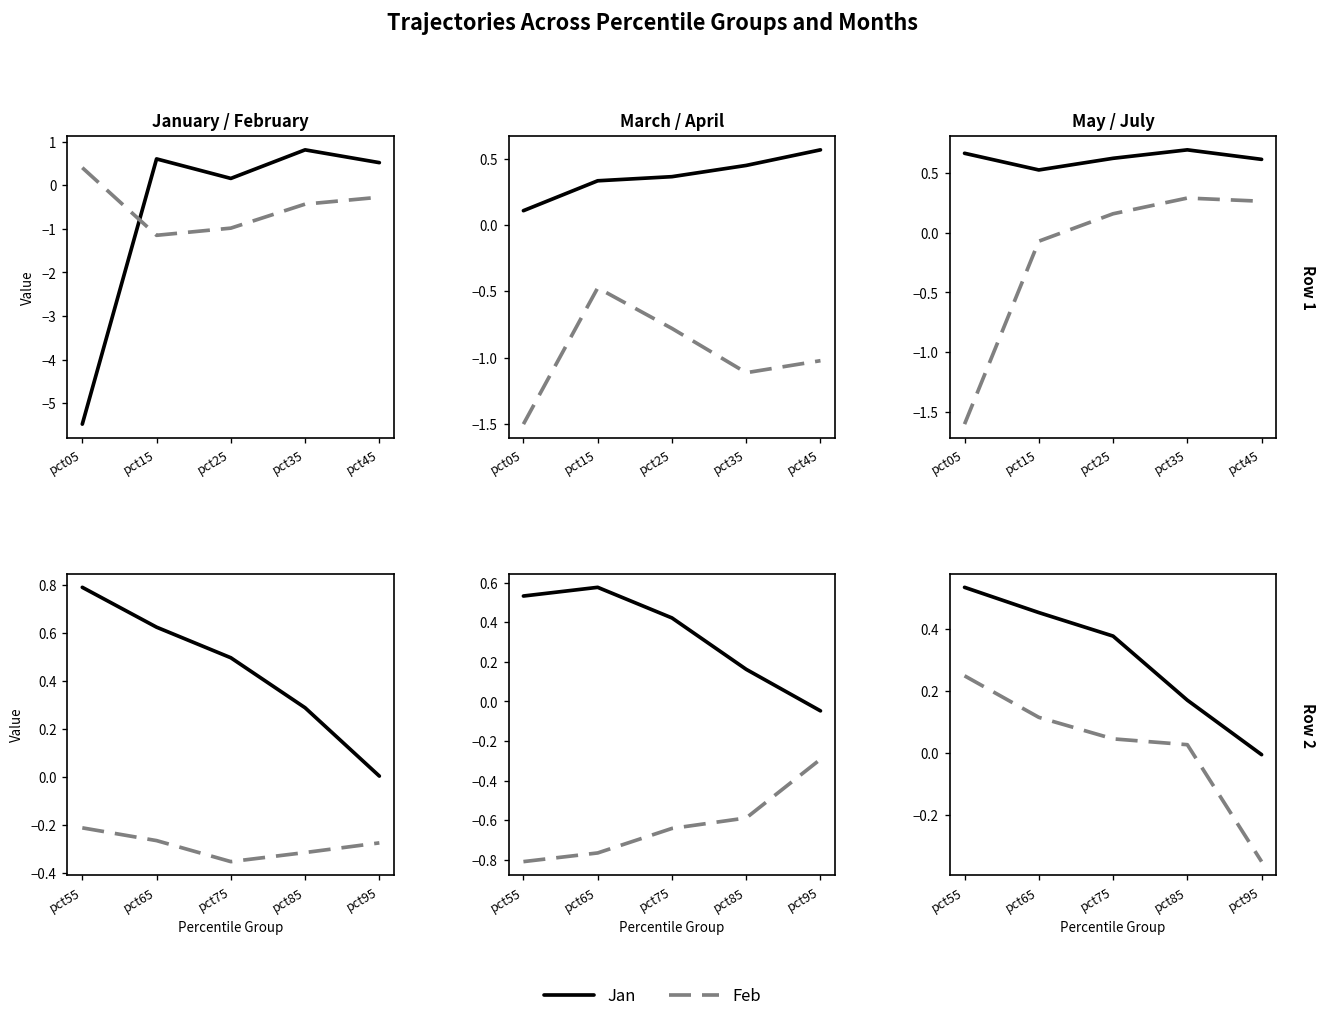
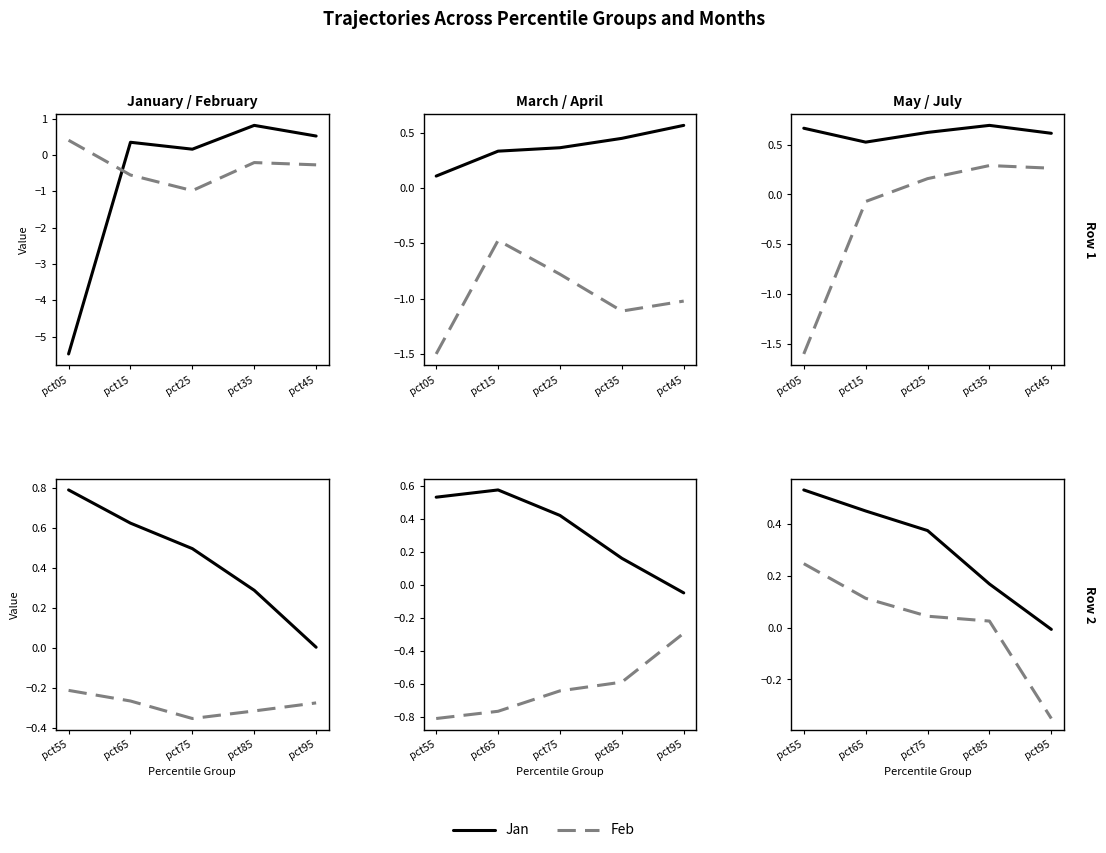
January / February, Jan, pct15: 0.6 -> 0.3
January / February, Feb, pct15: -1.1 -> -0.6
January / February, Feb, pct35: -0.4 -> -0.2
